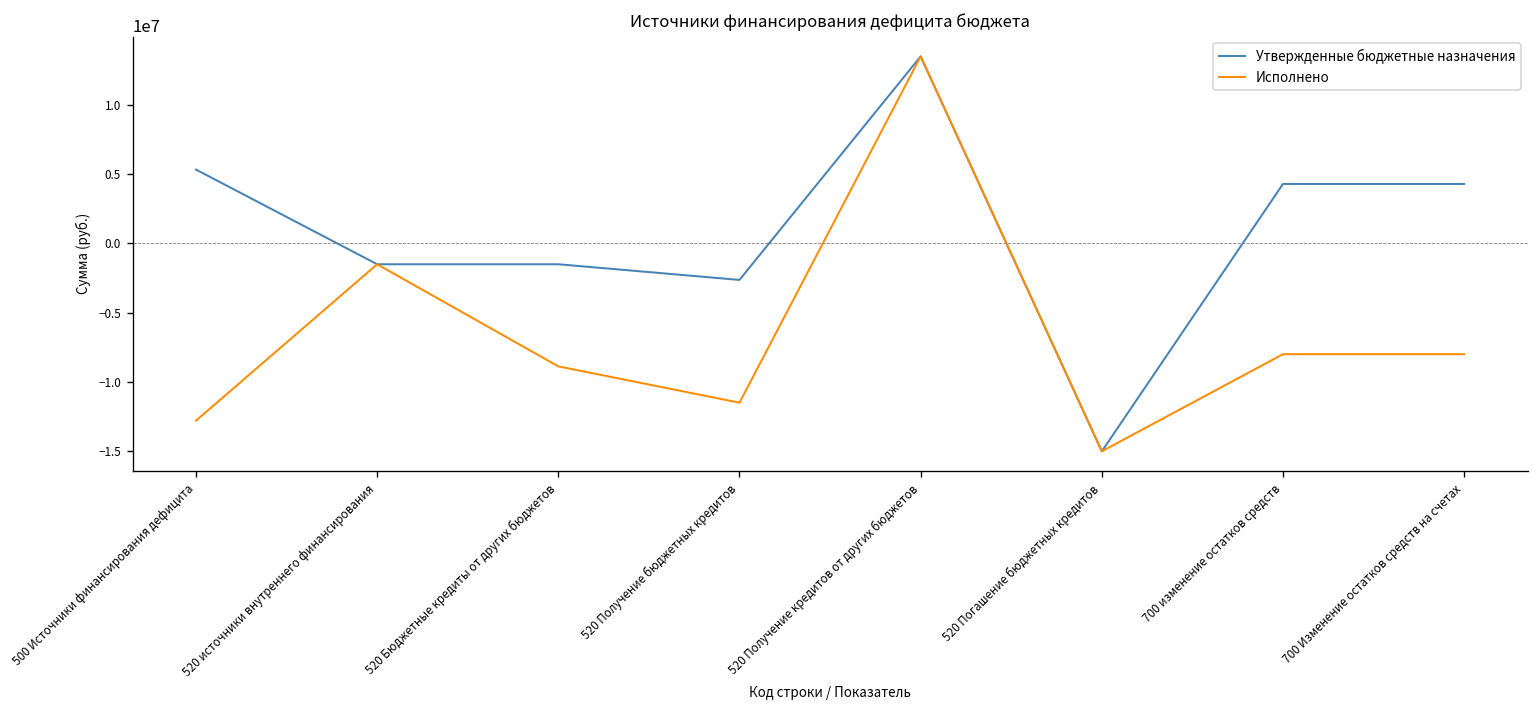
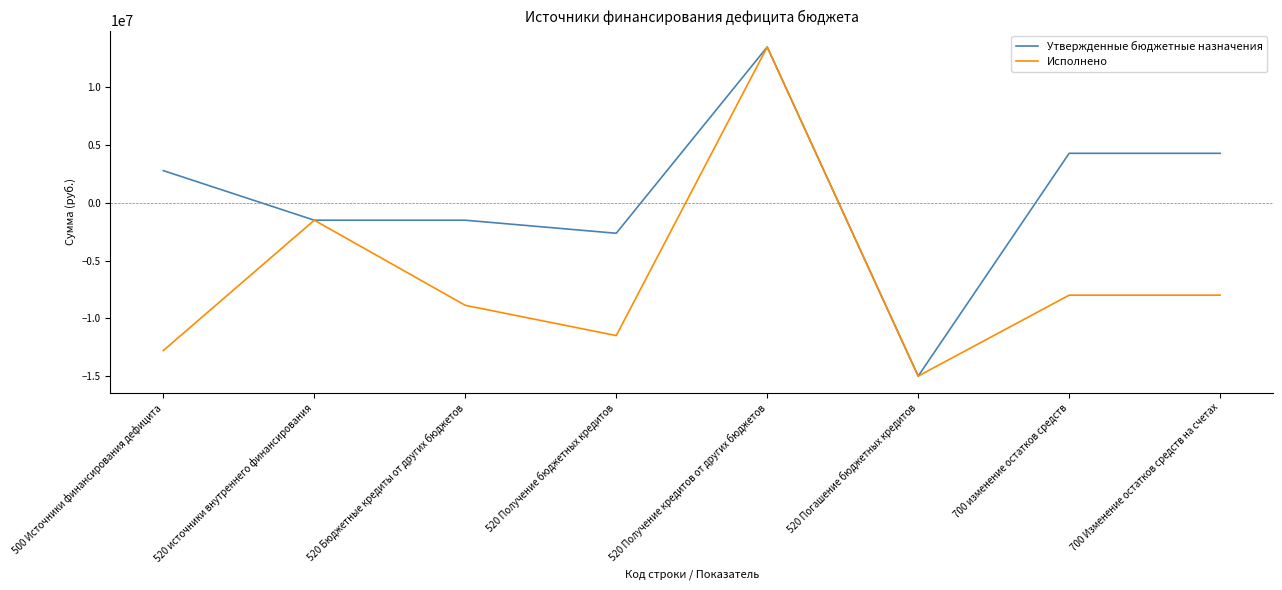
Утвержденные бюджетные назначения, 500 Источники финансирования дефицита: 5300000 -> 2800000
